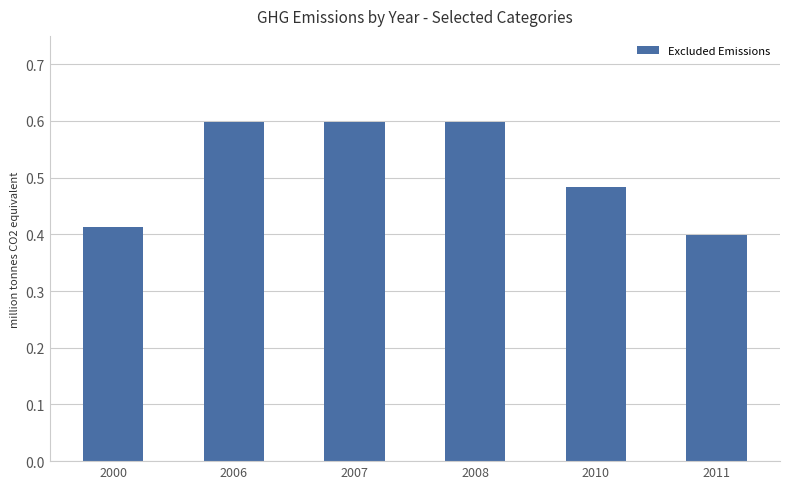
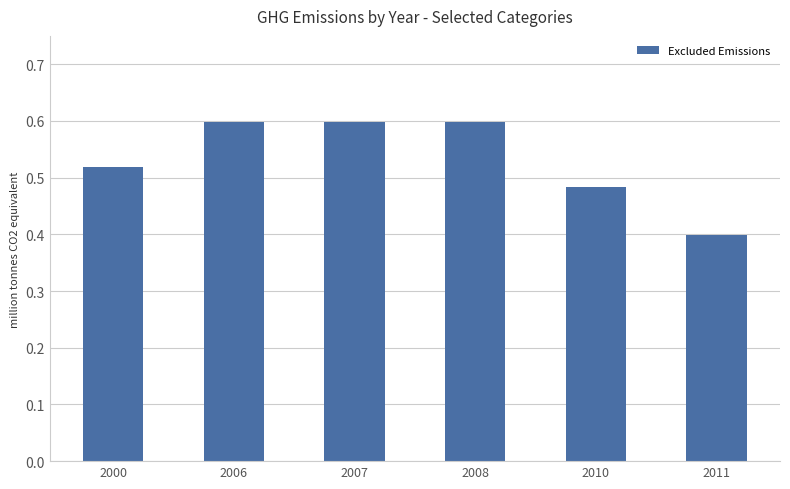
2000: 0.41 -> 0.52
